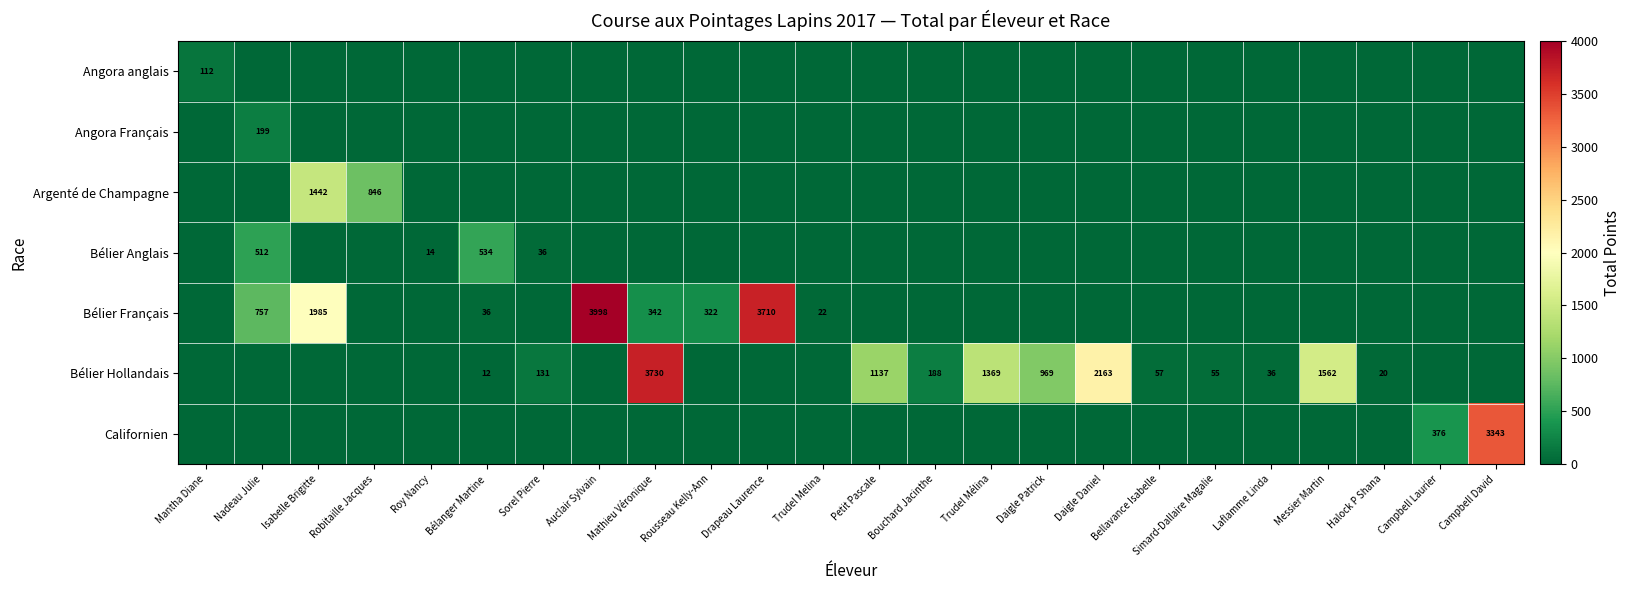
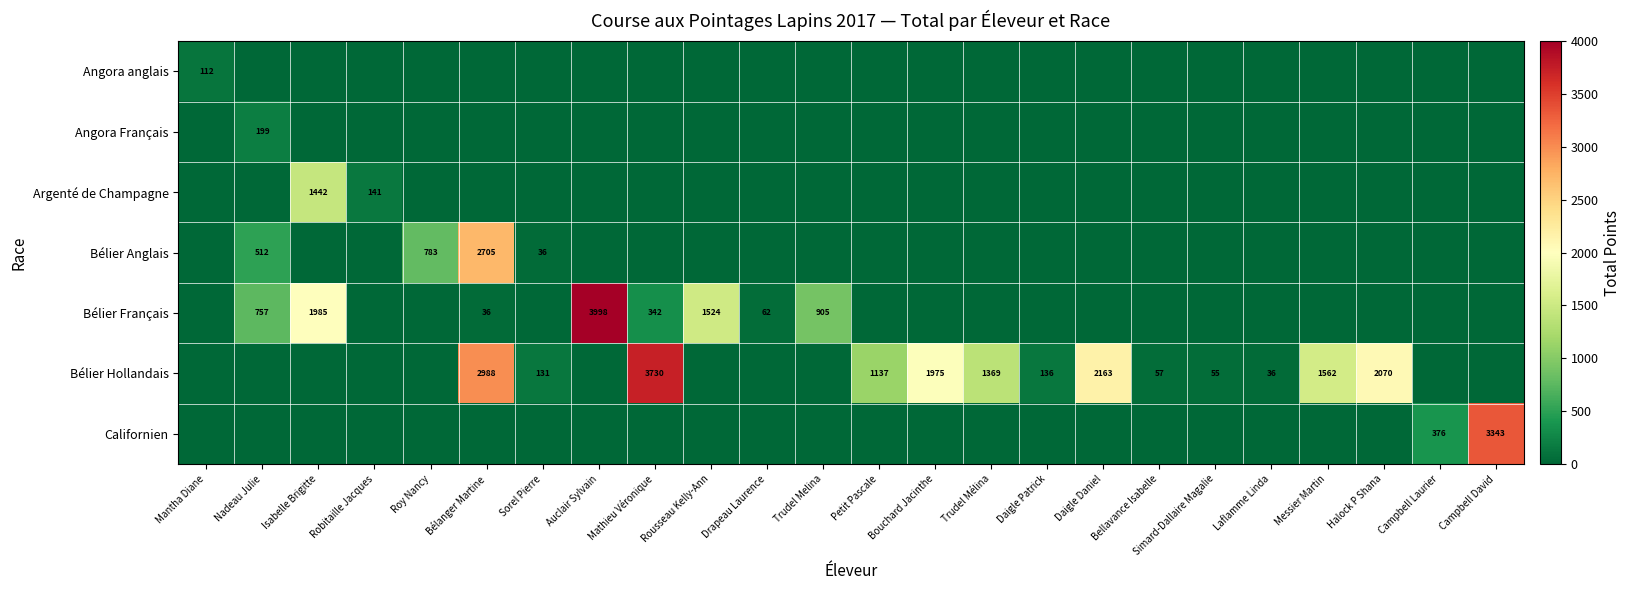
Argenté de Champagne, Robitaille Jacques: 846 -> 141
Bélier Anglais, Roy Nancy: 14 -> 783
Bélier Anglais, Bélanger Martine: 534 -> 2705
Bélier Français, Rousseau Kelly-Ann: 322 -> 1524
Bélier Français, Drapeau Laurence: 3710 -> 62
Bélier Français, Trudel Melina: 22 -> 905
Bélier Hollandais, Bélanger Martine: 12 -> 2988
Bélier Hollandais, Bouchard Jacinthe: 188 -> 1975
Bélier Hollandais, Daigle Patrick: 969 -> 136
Bélier Hollandais, Halock P Shana: 20 -> 2070
